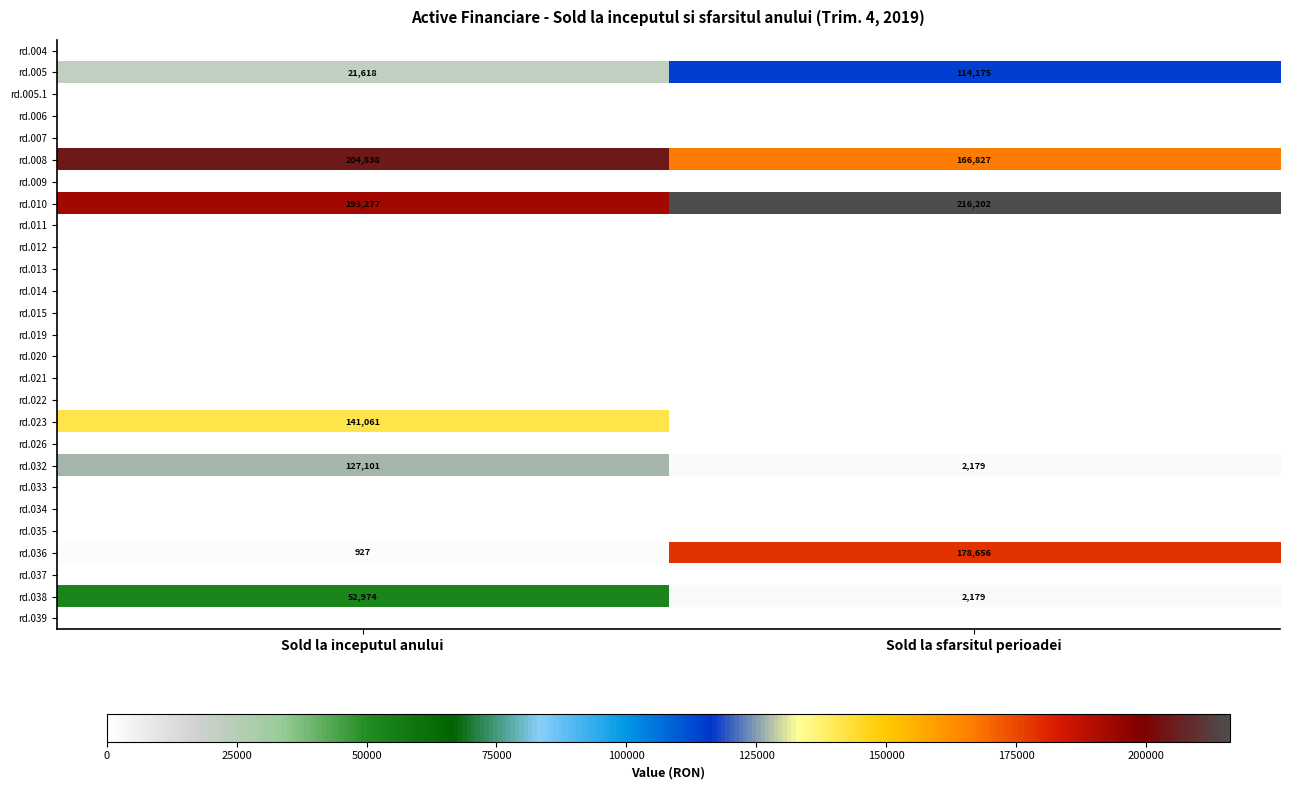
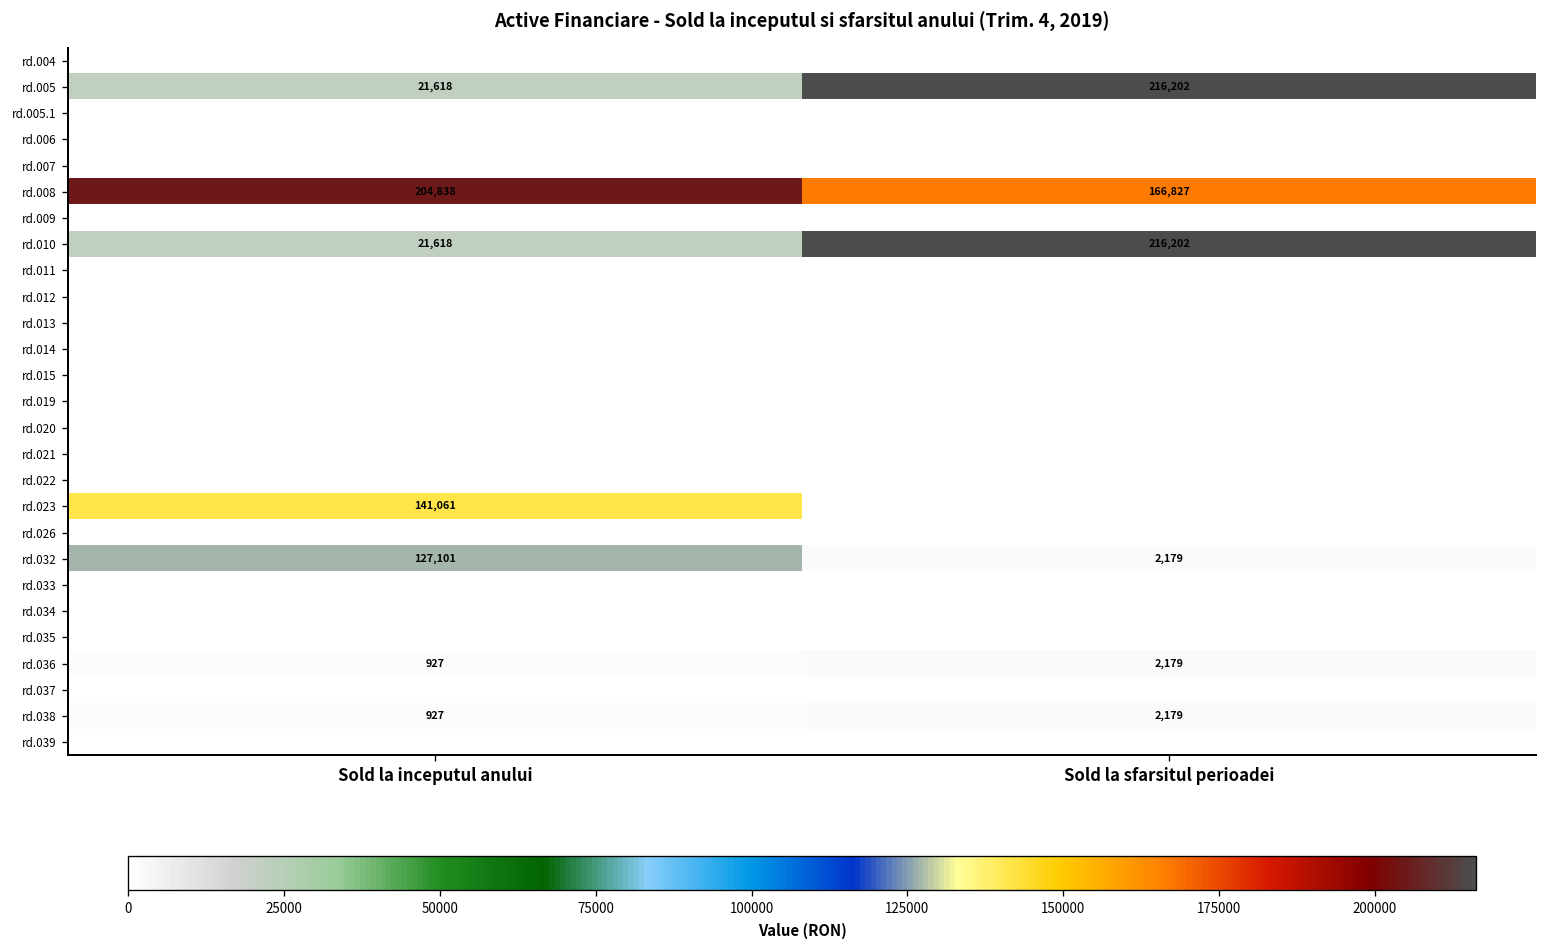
rd.005, Sold la sfarsitul perioadei: 114,175 -> 216,202
rd.010, Sold la inceputul anului: 193,277 -> 21,618
rd.036, Sold la sfarsitul perioadei: 178,656 -> 2,179
rd.038, Sold la inceputul anului: 52,974 -> 927
